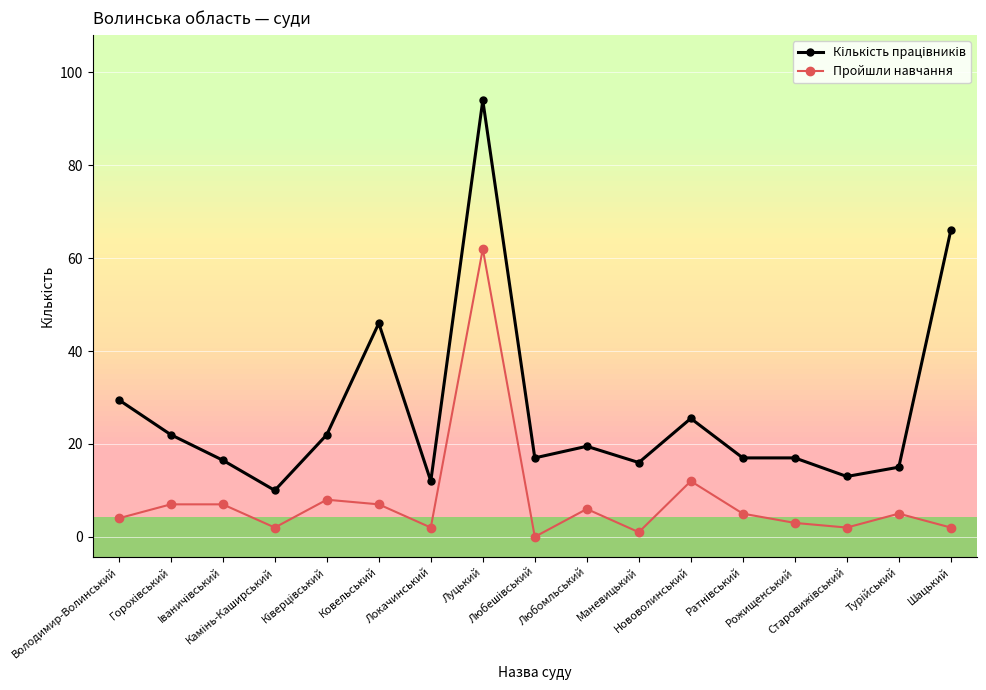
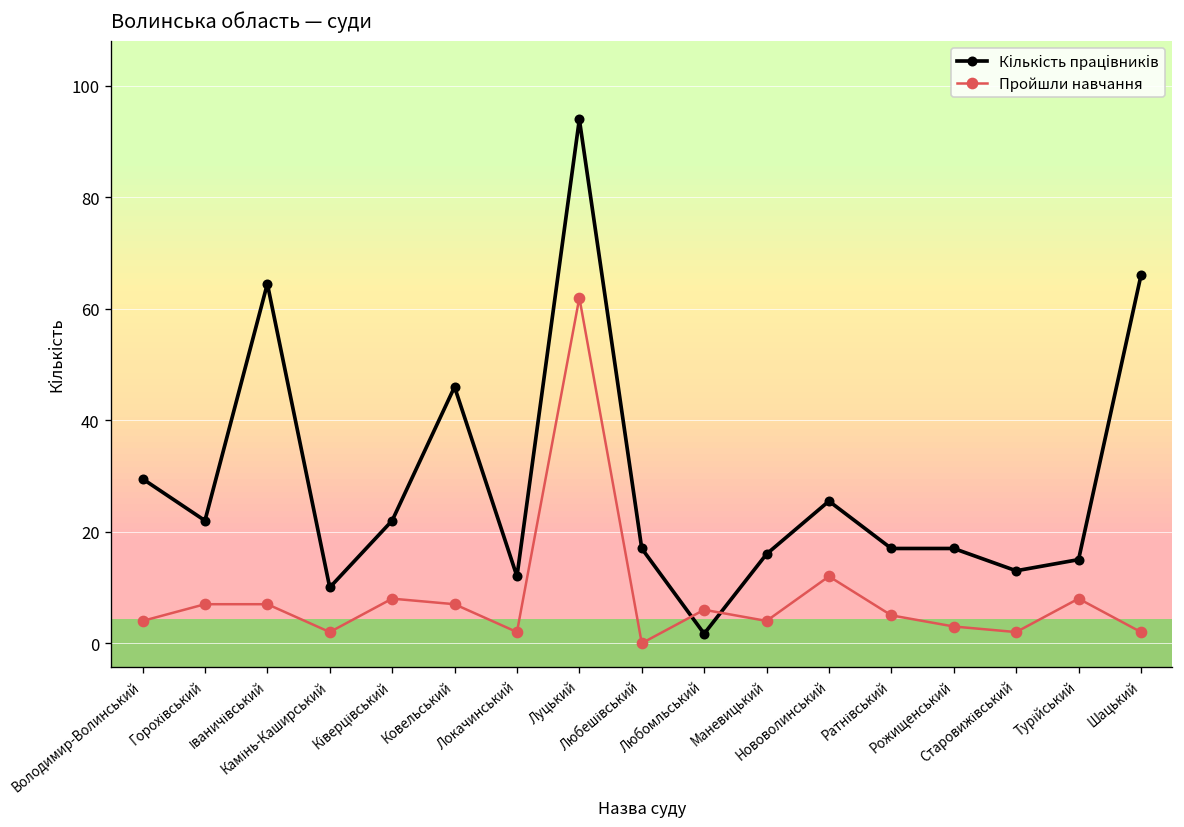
Кількість працівників, Іваничівський: 17 -> 65
Кількість працівників, Любомльський: 20 -> 2
Пройшли навчання, Маневицький: 1 -> 4
Пройшли навчання, Турійський: 5 -> 8
